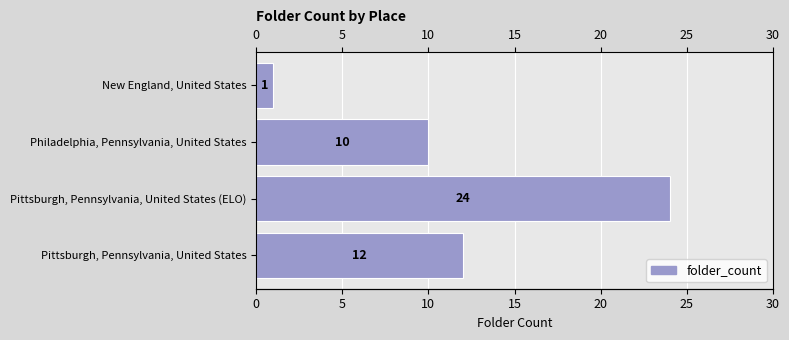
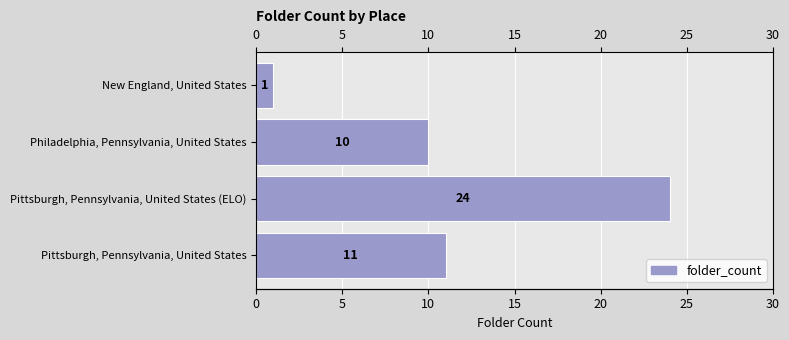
Pittsburgh, Pennsylvania, United States: 12 -> 11
